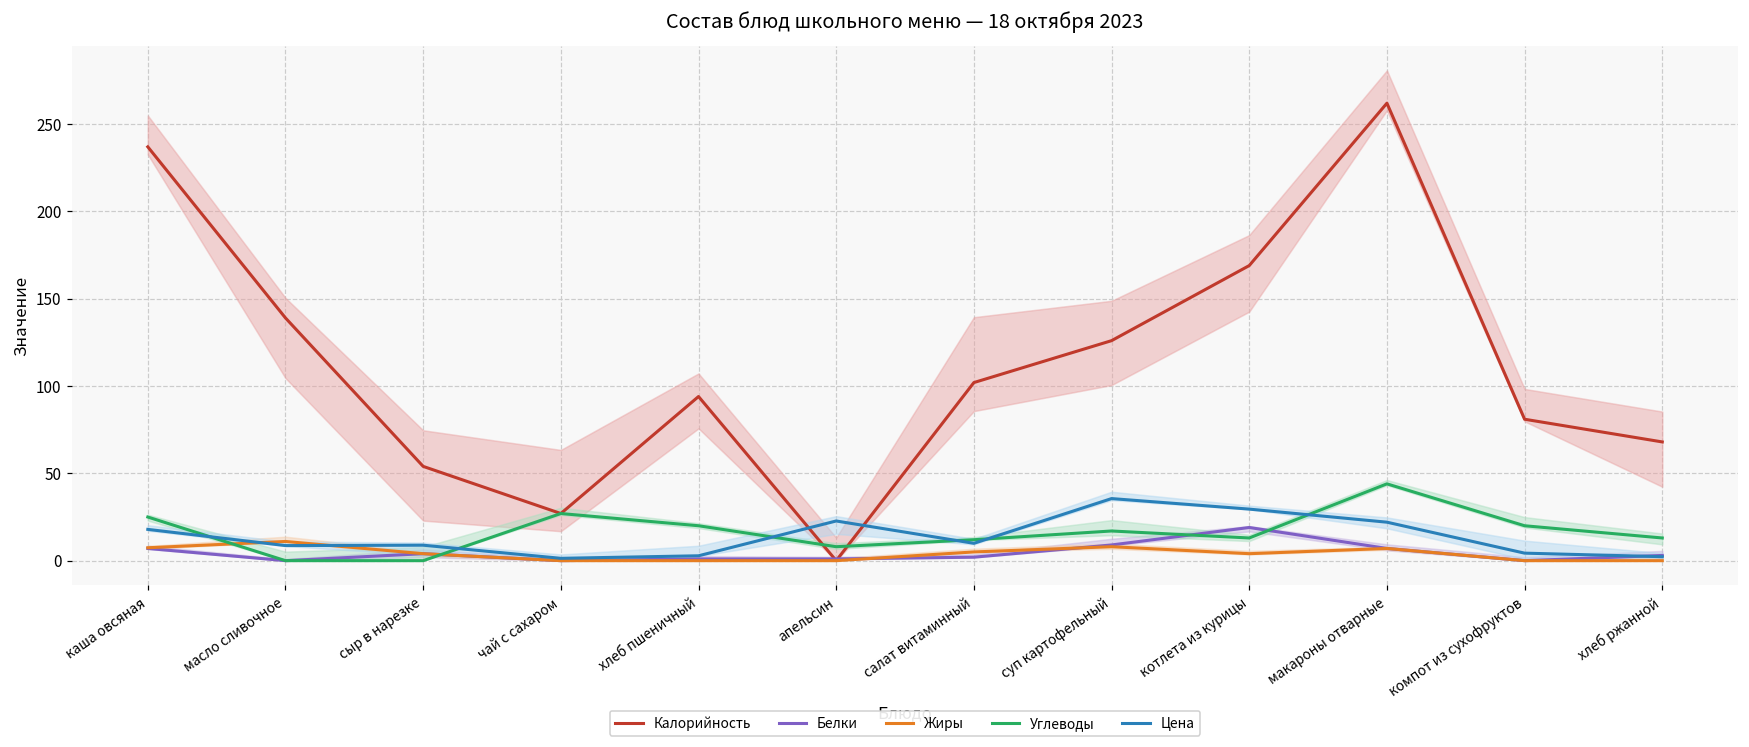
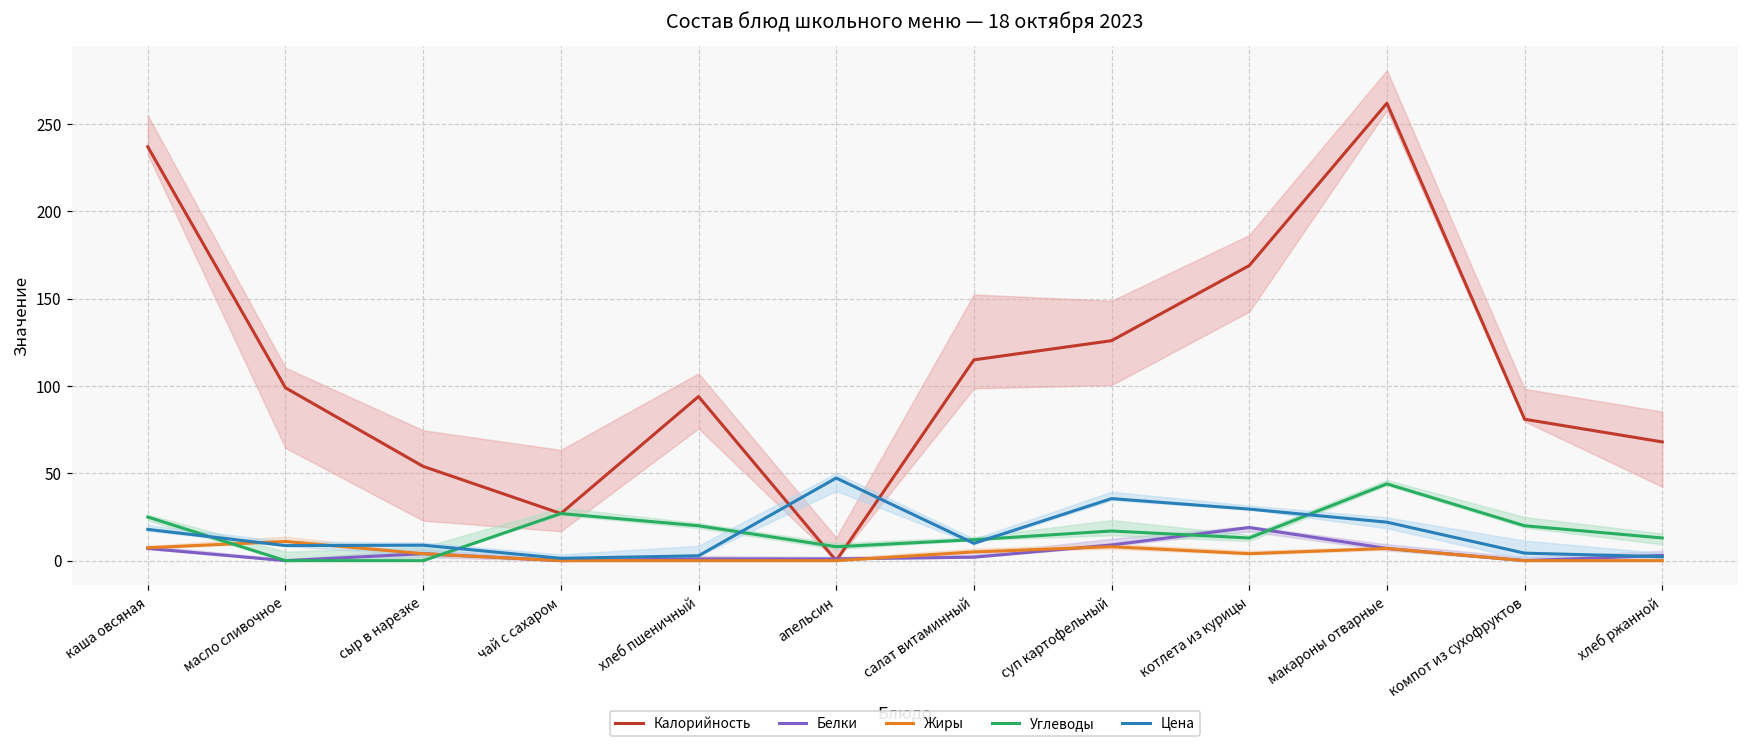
Калорийность, масло сливочное: 139 -> 99
Цена, апельсин: 23 -> 47
Калорийность, салат витаминный: 102 -> 115
